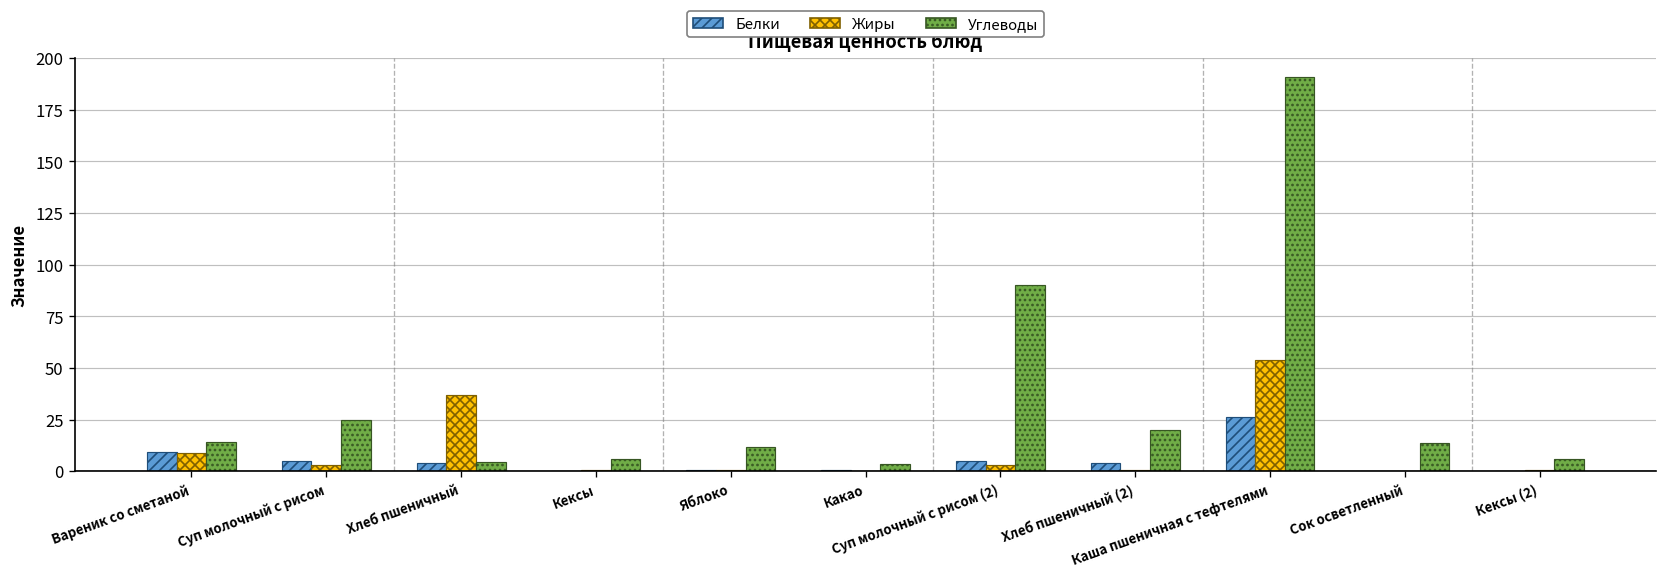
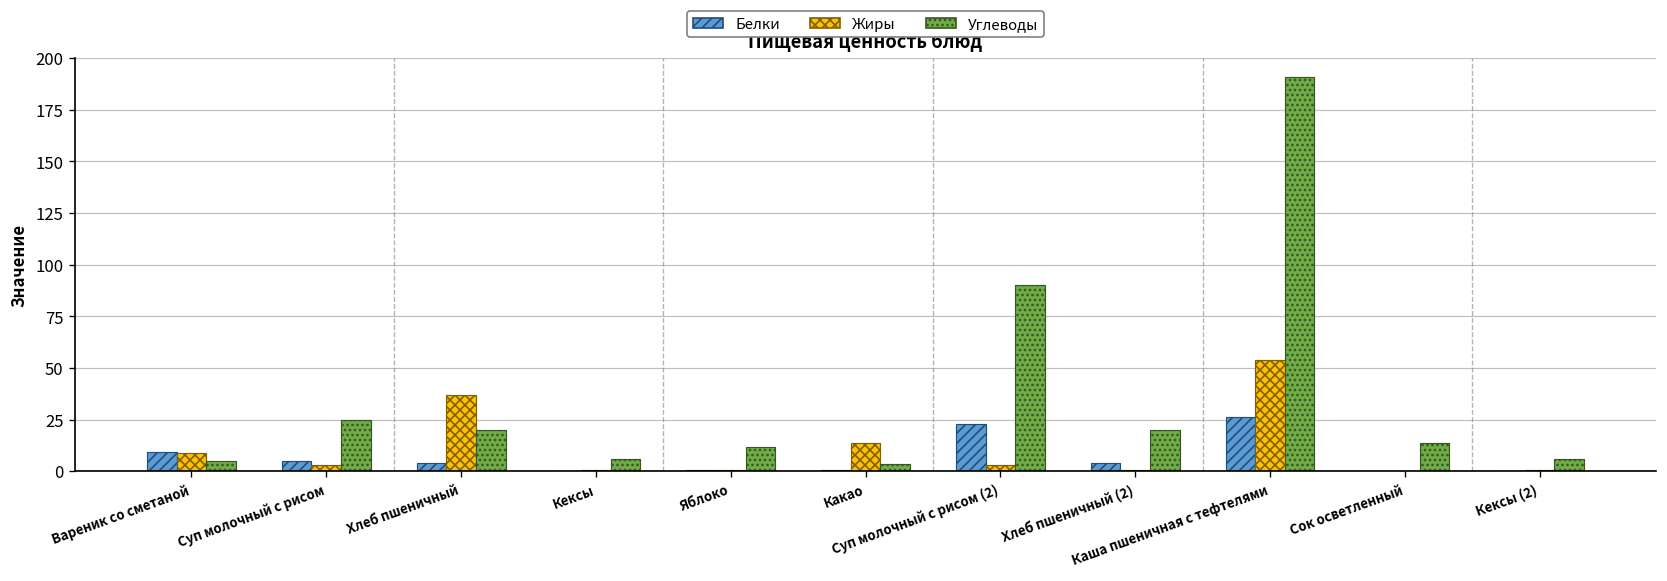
Углеводы, Вареник со сметаной: 14 -> 5
Углеводы, Хлеб пшеничный: 4 -> 20
Жиры, Какао: 0 -> 14
Белки, Суп молочный с рисом (2): 5 -> 23
